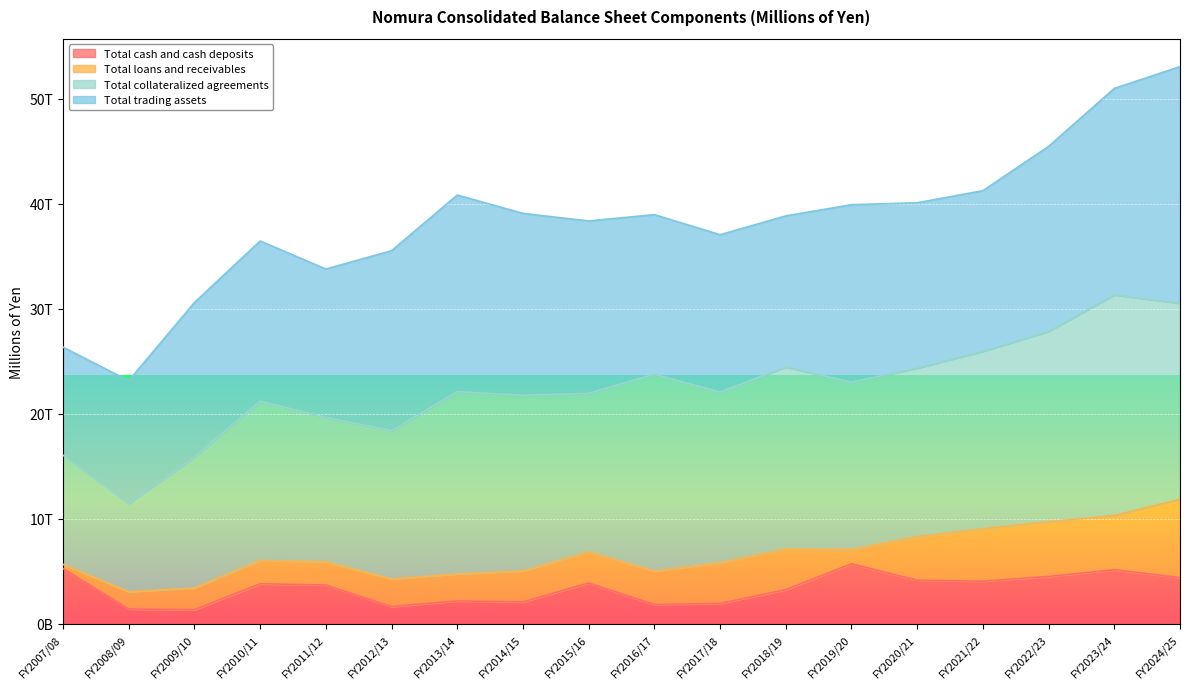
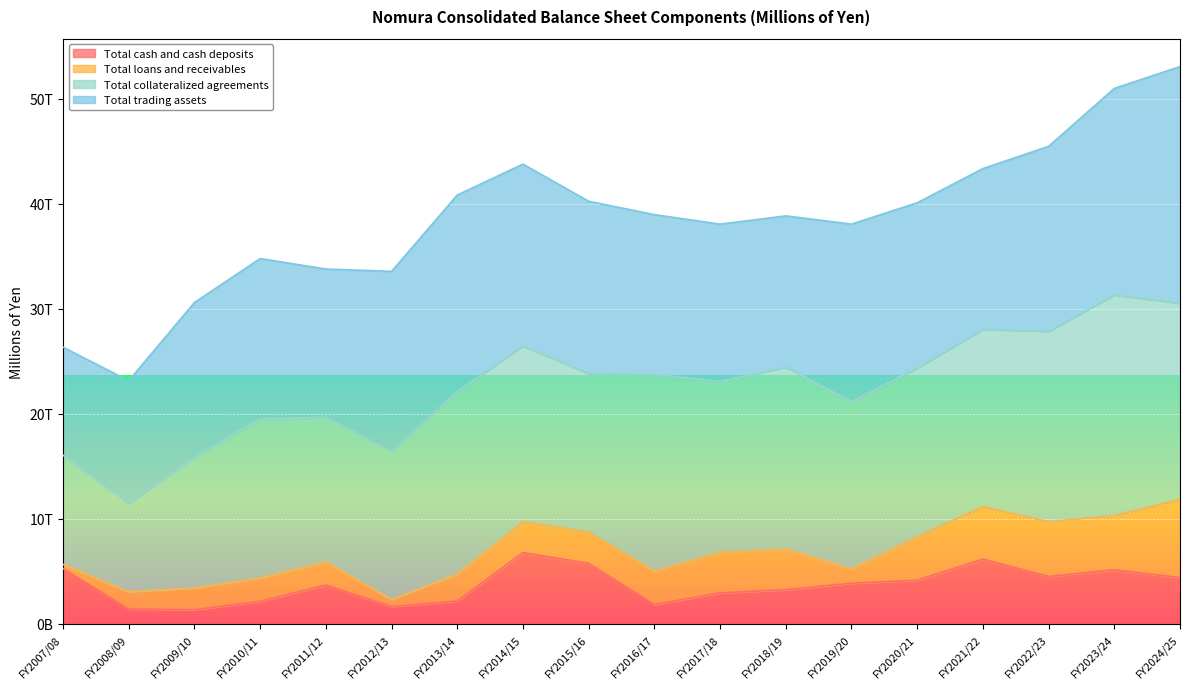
Total cash and cash deposits, FY2010/11: 3.8T -> 2.2T
Total loans and receivables, FY2012/13: 2.6T -> 0.7T
Total cash and cash deposits, FY2014/15: 2.1T -> 6.8T
Total cash and cash deposits, FY2015/16: 3.9T -> 5.8T
Total cash and cash deposits, FY2017/18: 2.0T -> 3.0T
Total cash and cash deposits, FY2019/20: 5.7T -> 3.9T
Total cash and cash deposits, FY2021/22: 4.1T -> 6.2T
